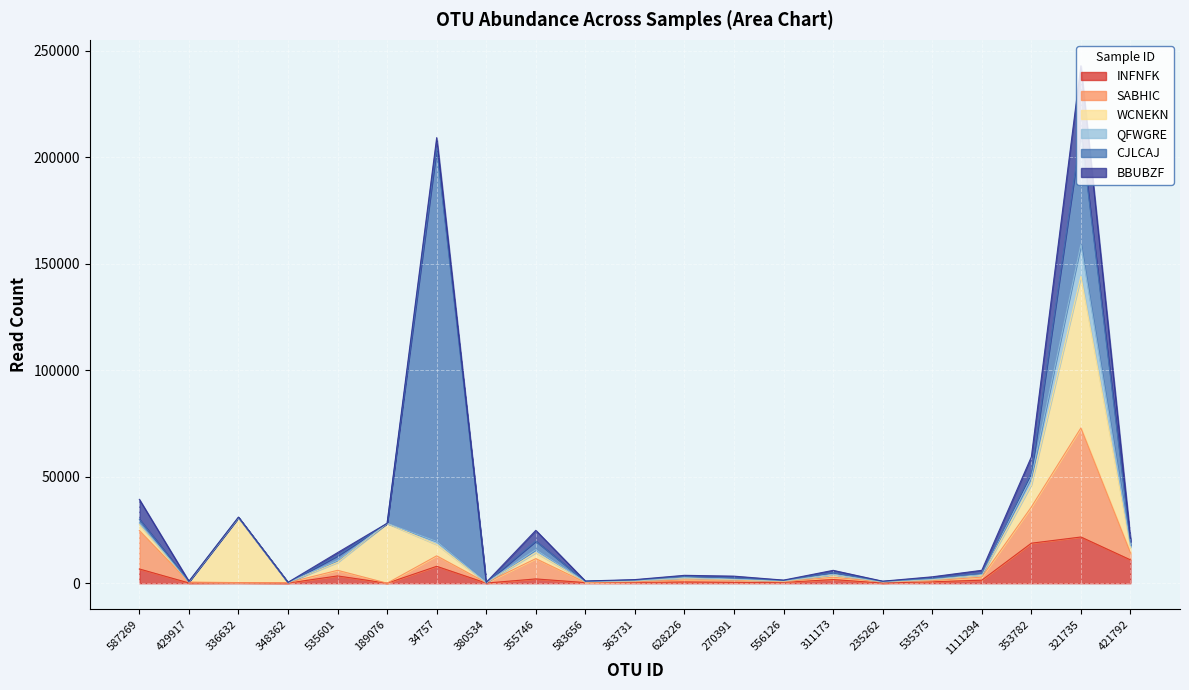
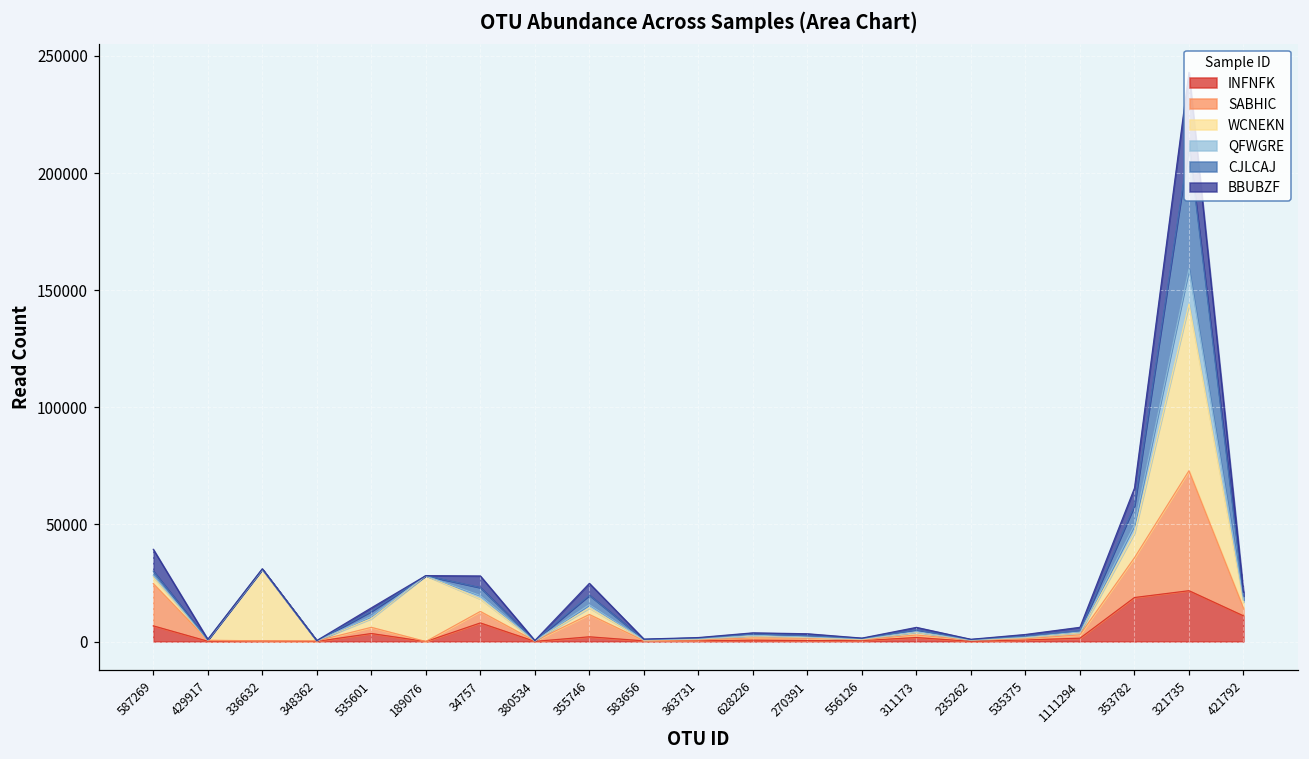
CJLCAJ, 34757: 185000 -> 3000
CJLCAJ, 353782: 2000 -> 8000
